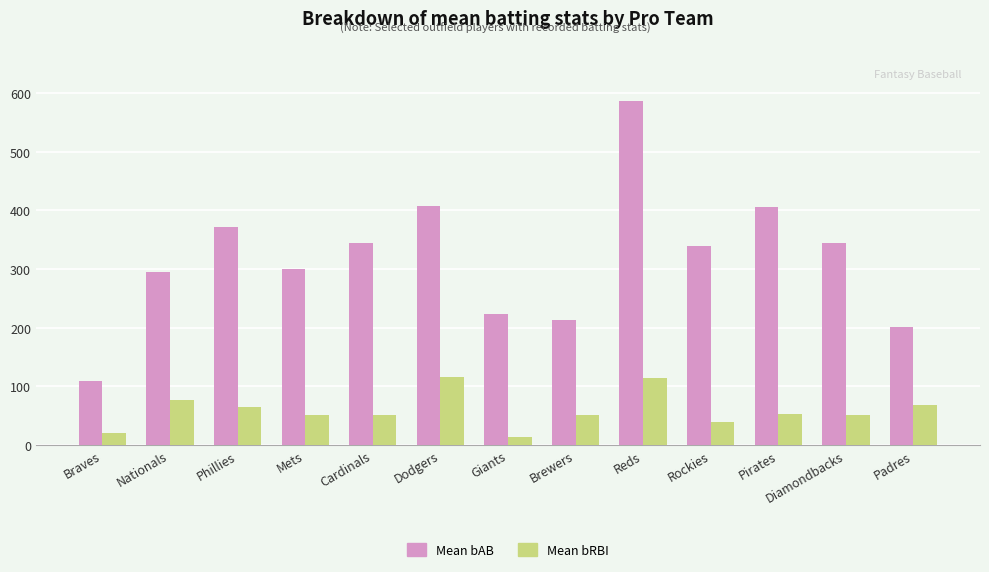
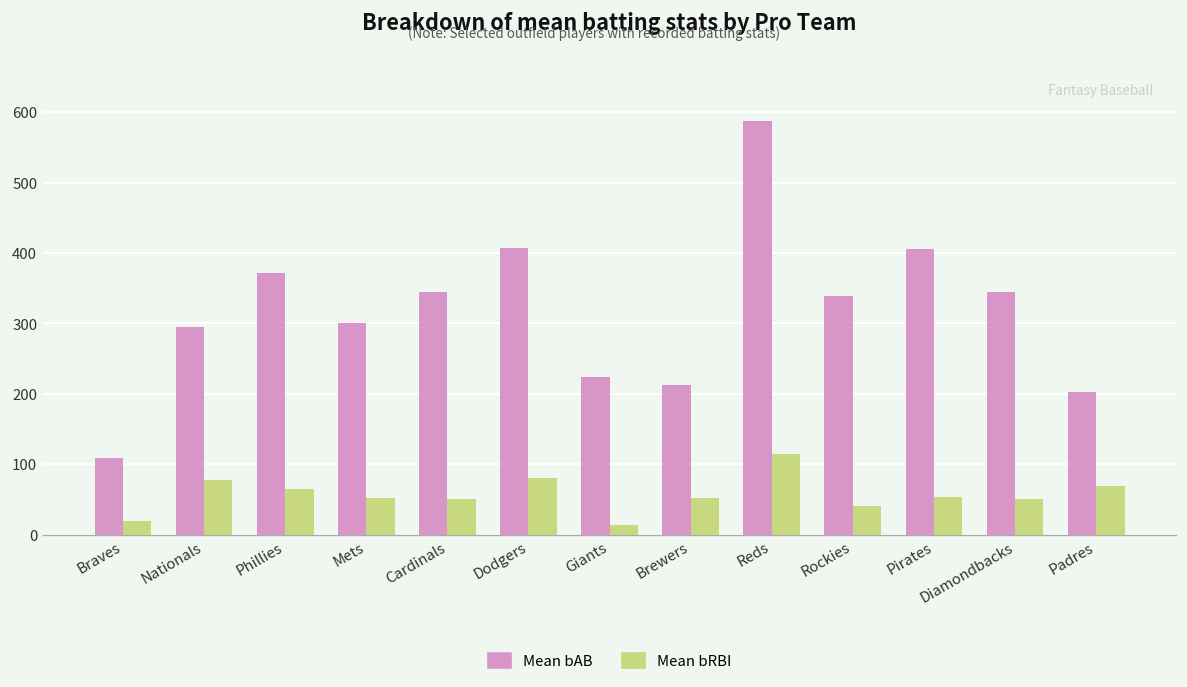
Mean bRBI, Dodgers: 120 -> 80
